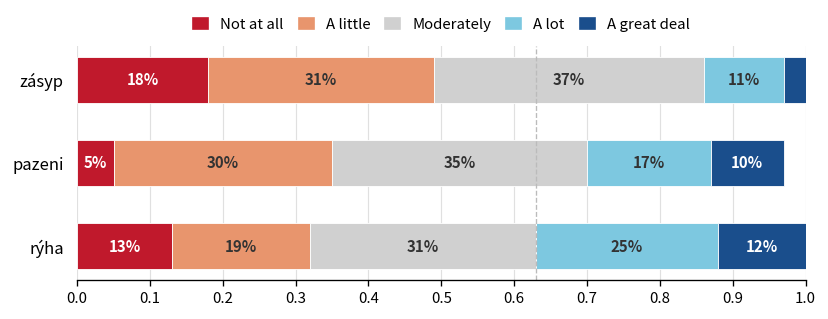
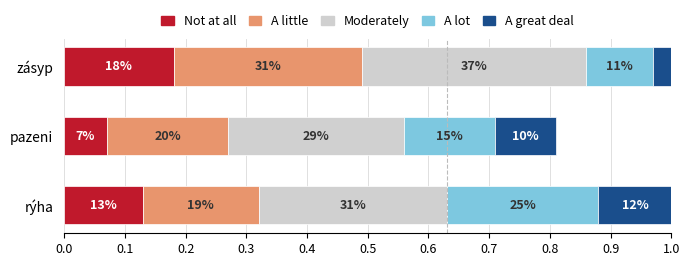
Not at all, pazeni: 5% -> 7%
A little, pazeni: 30% -> 20%
Moderately, pazeni: 35% -> 29%
A lot, pazeni: 17% -> 15%
